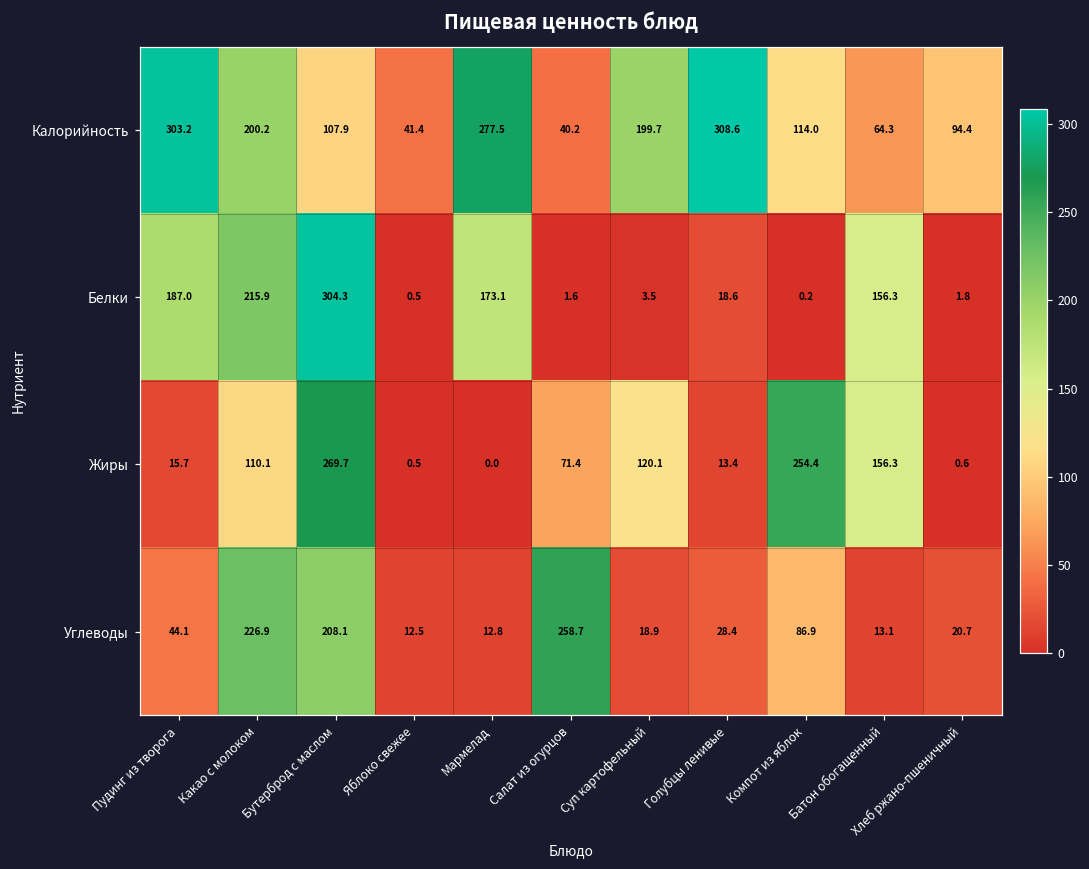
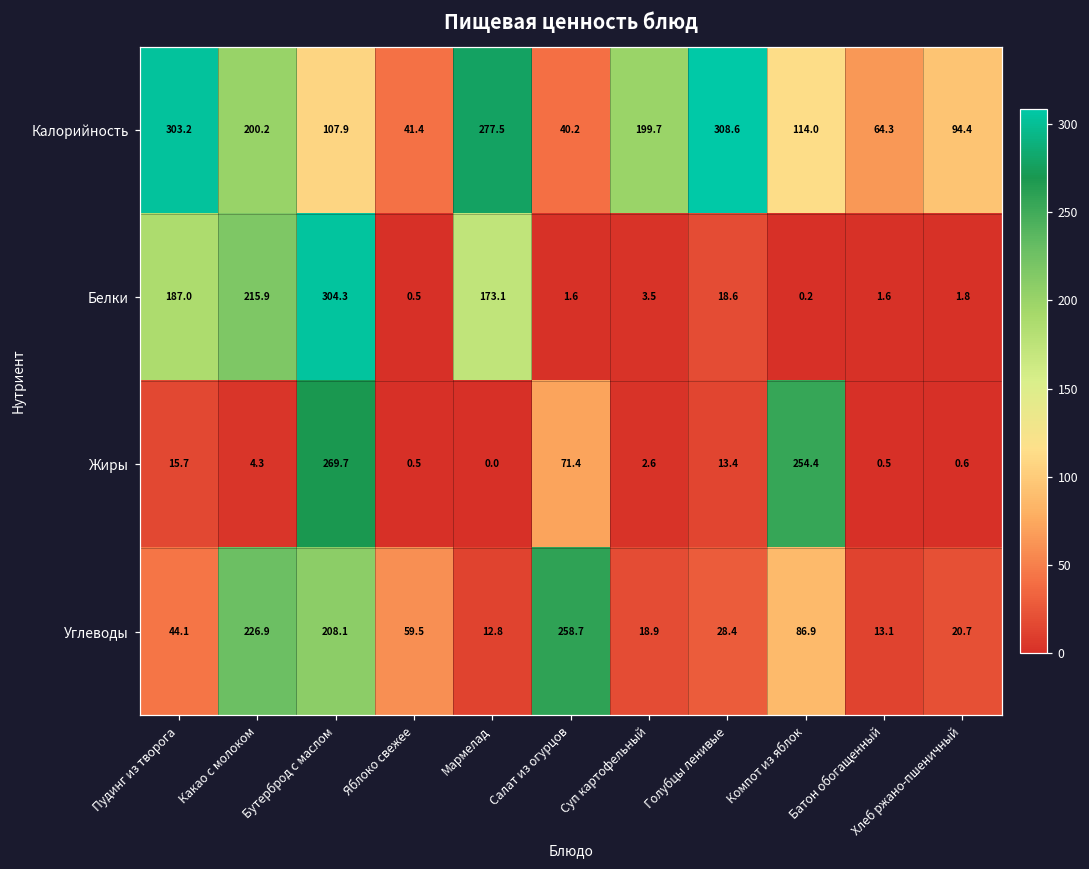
Белки, Батон обогащенный: 156.3 -> 1.6
Жиры, Какао с молоком: 110.1 -> 4.3
Жиры, Суп картофельный: 120.1 -> 2.6
Жиры, Батон обогащенный: 156.3 -> 0.5
Углеводы, Яблоко свежее: 12.5 -> 59.5
